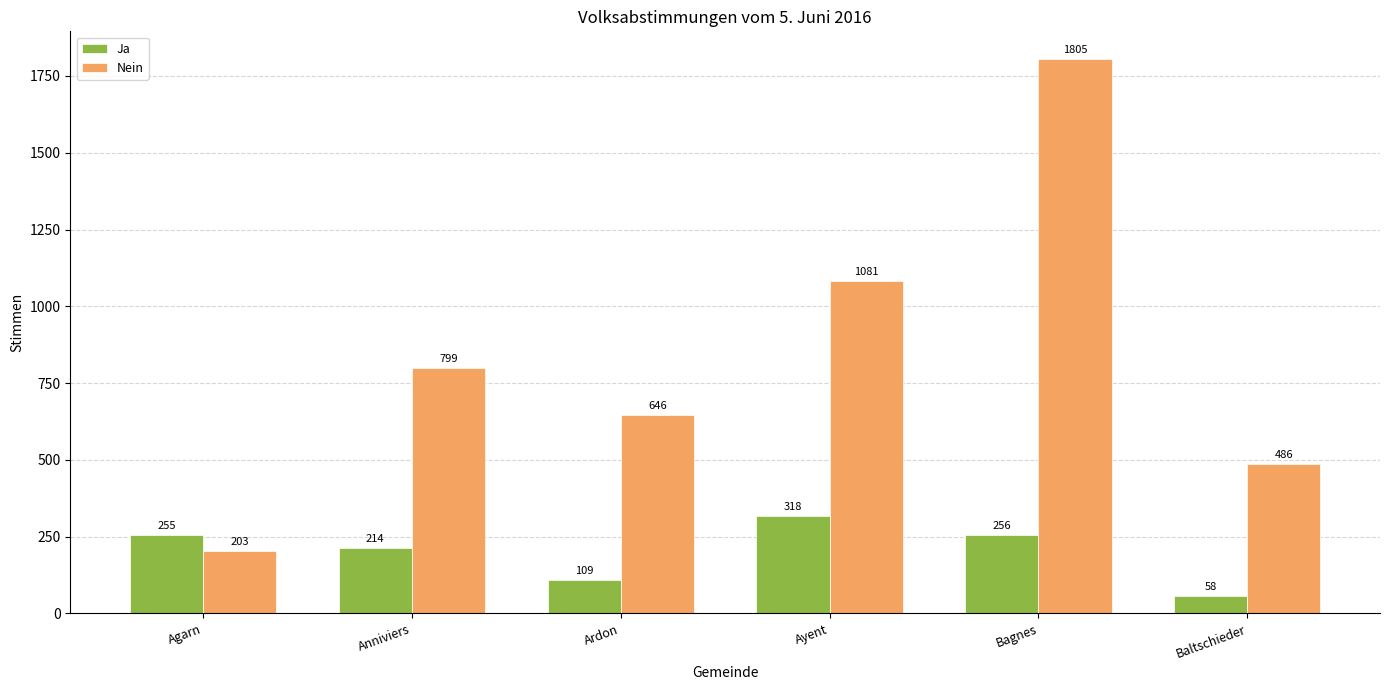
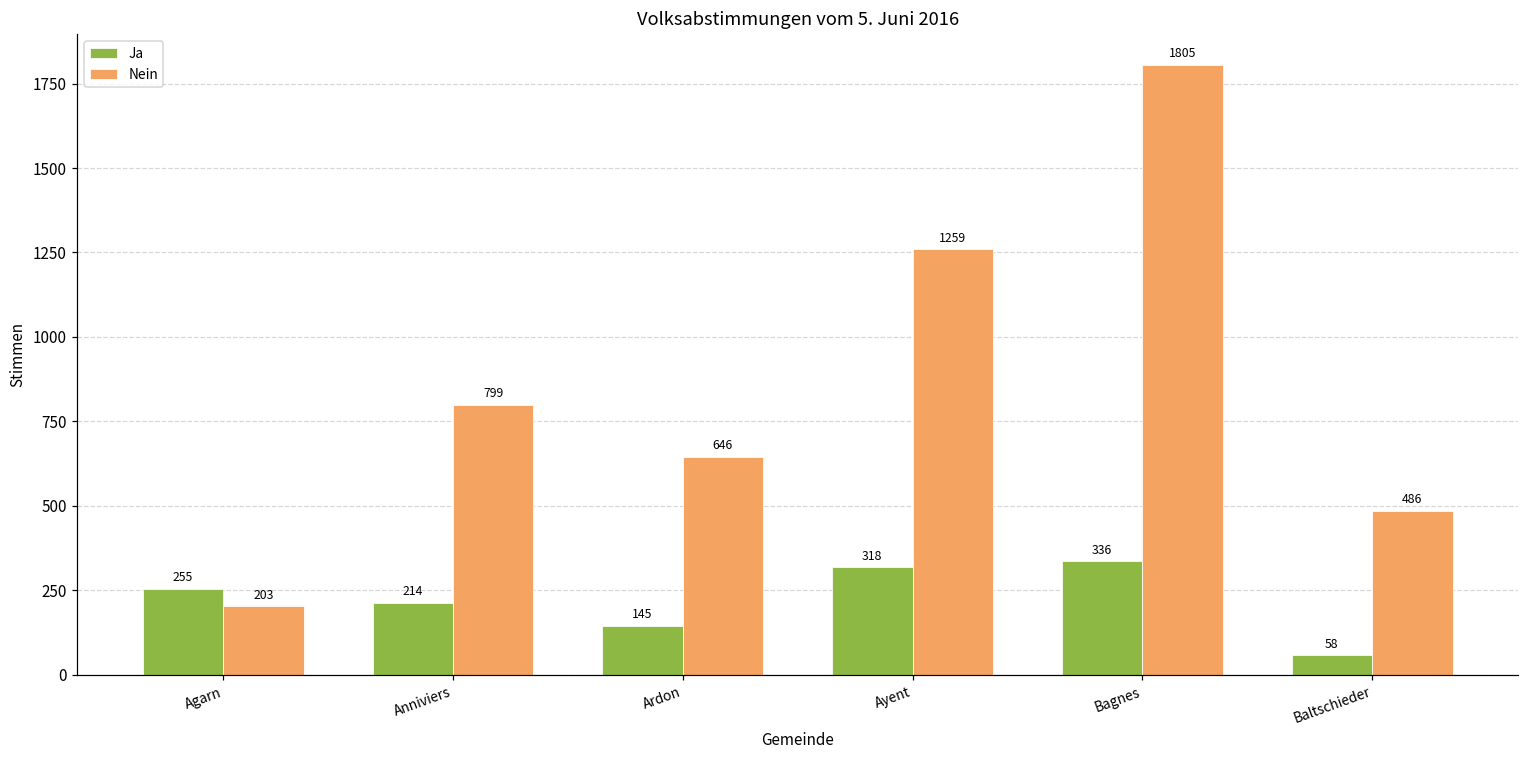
Ja, Ardon: 109 -> 145
Nein, Ayent: 1081 -> 1259
Ja, Bagnes: 256 -> 336
